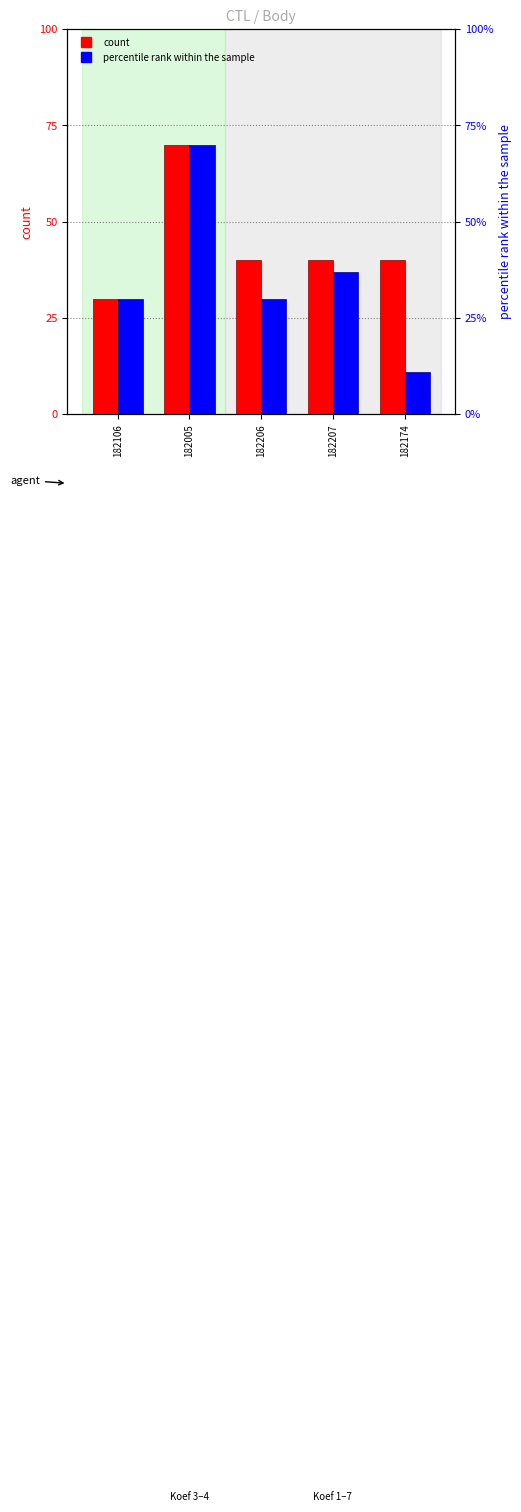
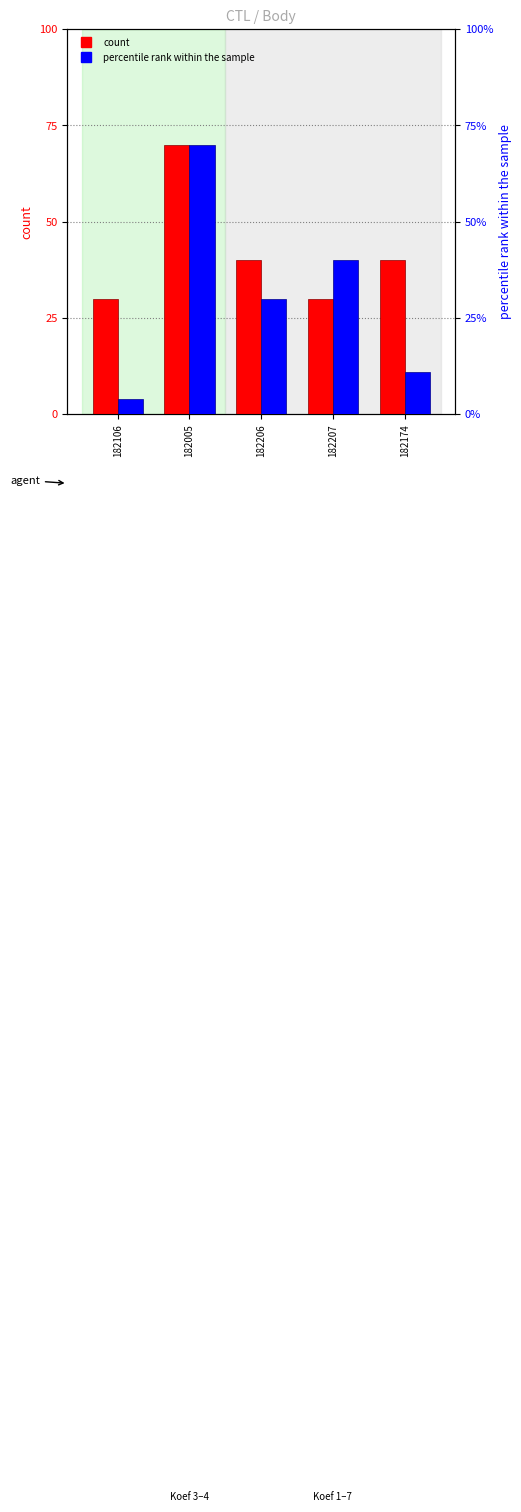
count, 182207: 40 -> 30
percentile rank within the sample, 182106: 30% -> 4%
percentile rank within the sample, 182207: 37% -> 40%
